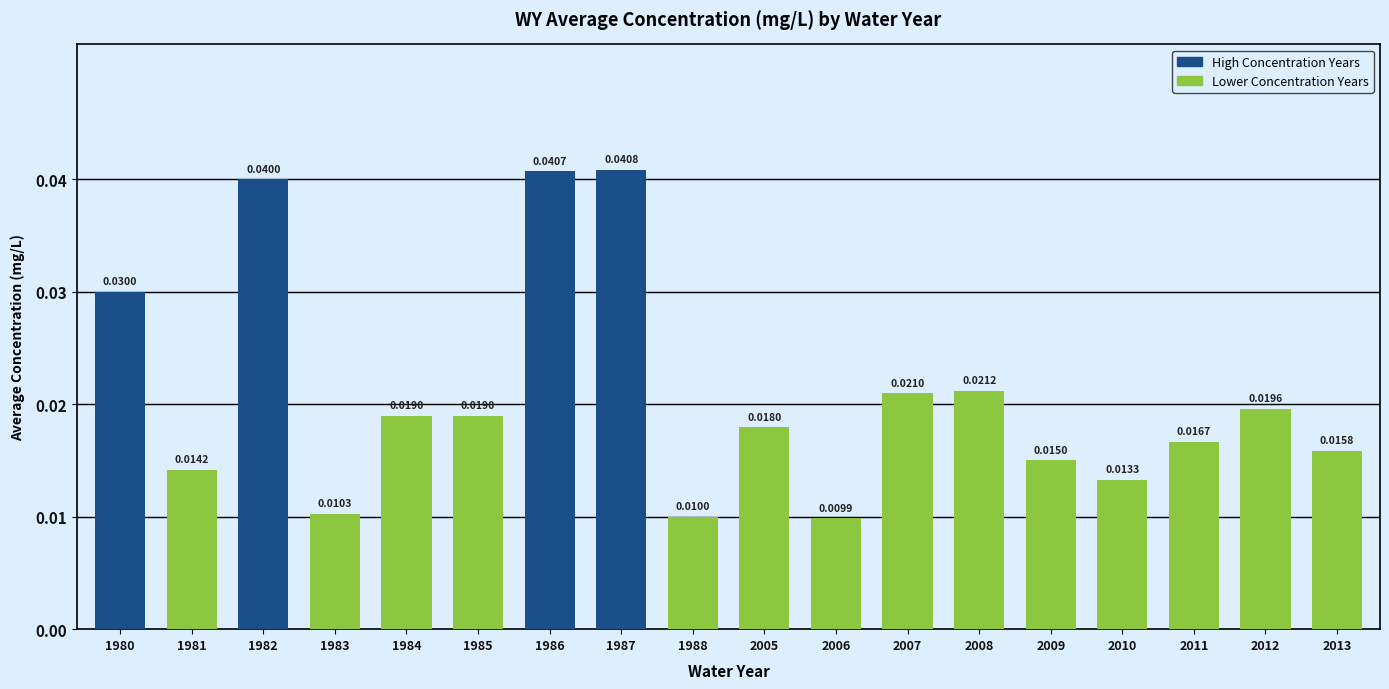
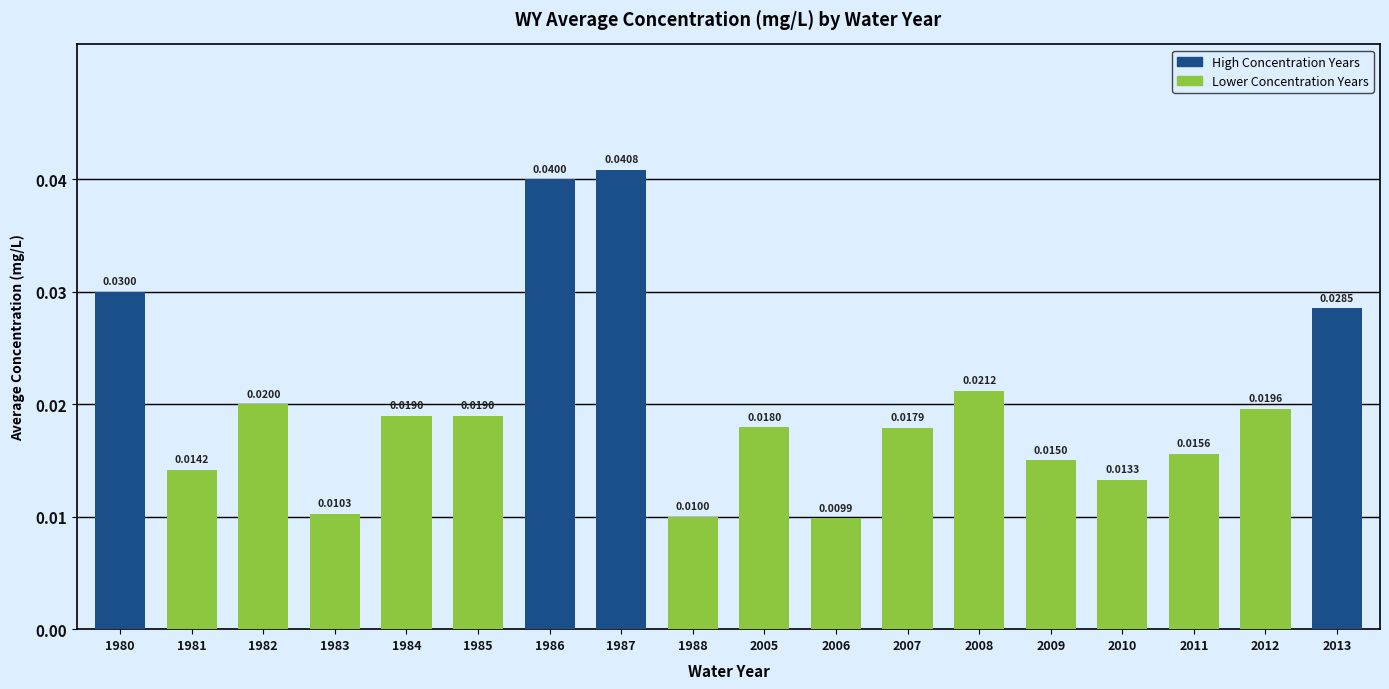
1982: 0.0400 -> 0.0200
1986: 0.0407 -> 0.0400
2007: 0.0210 -> 0.0179
2011: 0.0167 -> 0.0156
2013: 0.0158 -> 0.0285
